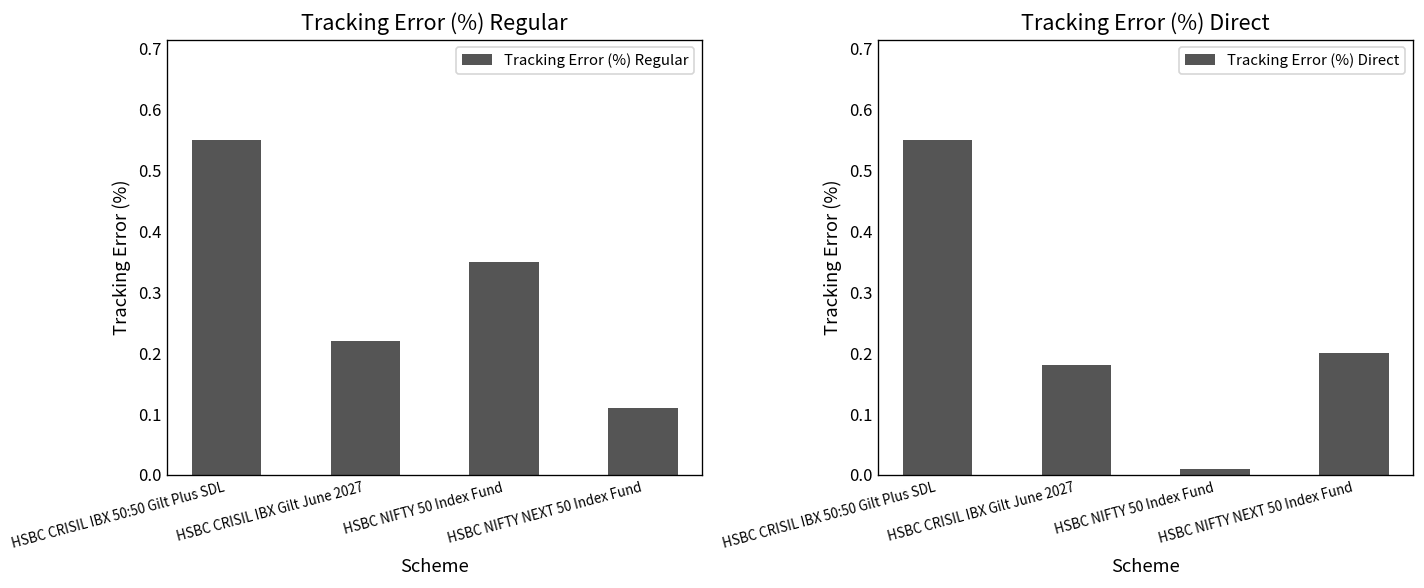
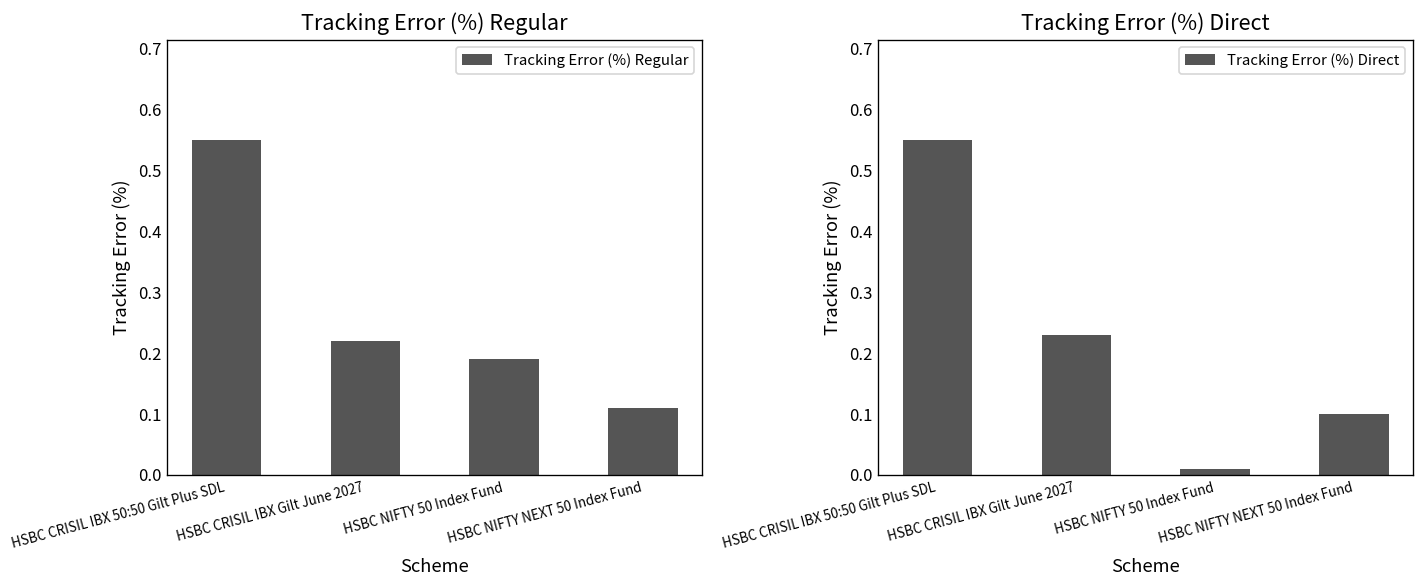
Tracking Error (%) Regular, HSBC NIFTY 50 Index Fund: 0.35 -> 0.19
Tracking Error (%) Direct, HSBC CRISIL IBX Gilt June 2027: 0.18 -> 0.23
Tracking Error (%) Direct, HSBC NIFTY NEXT 50 Index Fund: 0.2 -> 0.1
